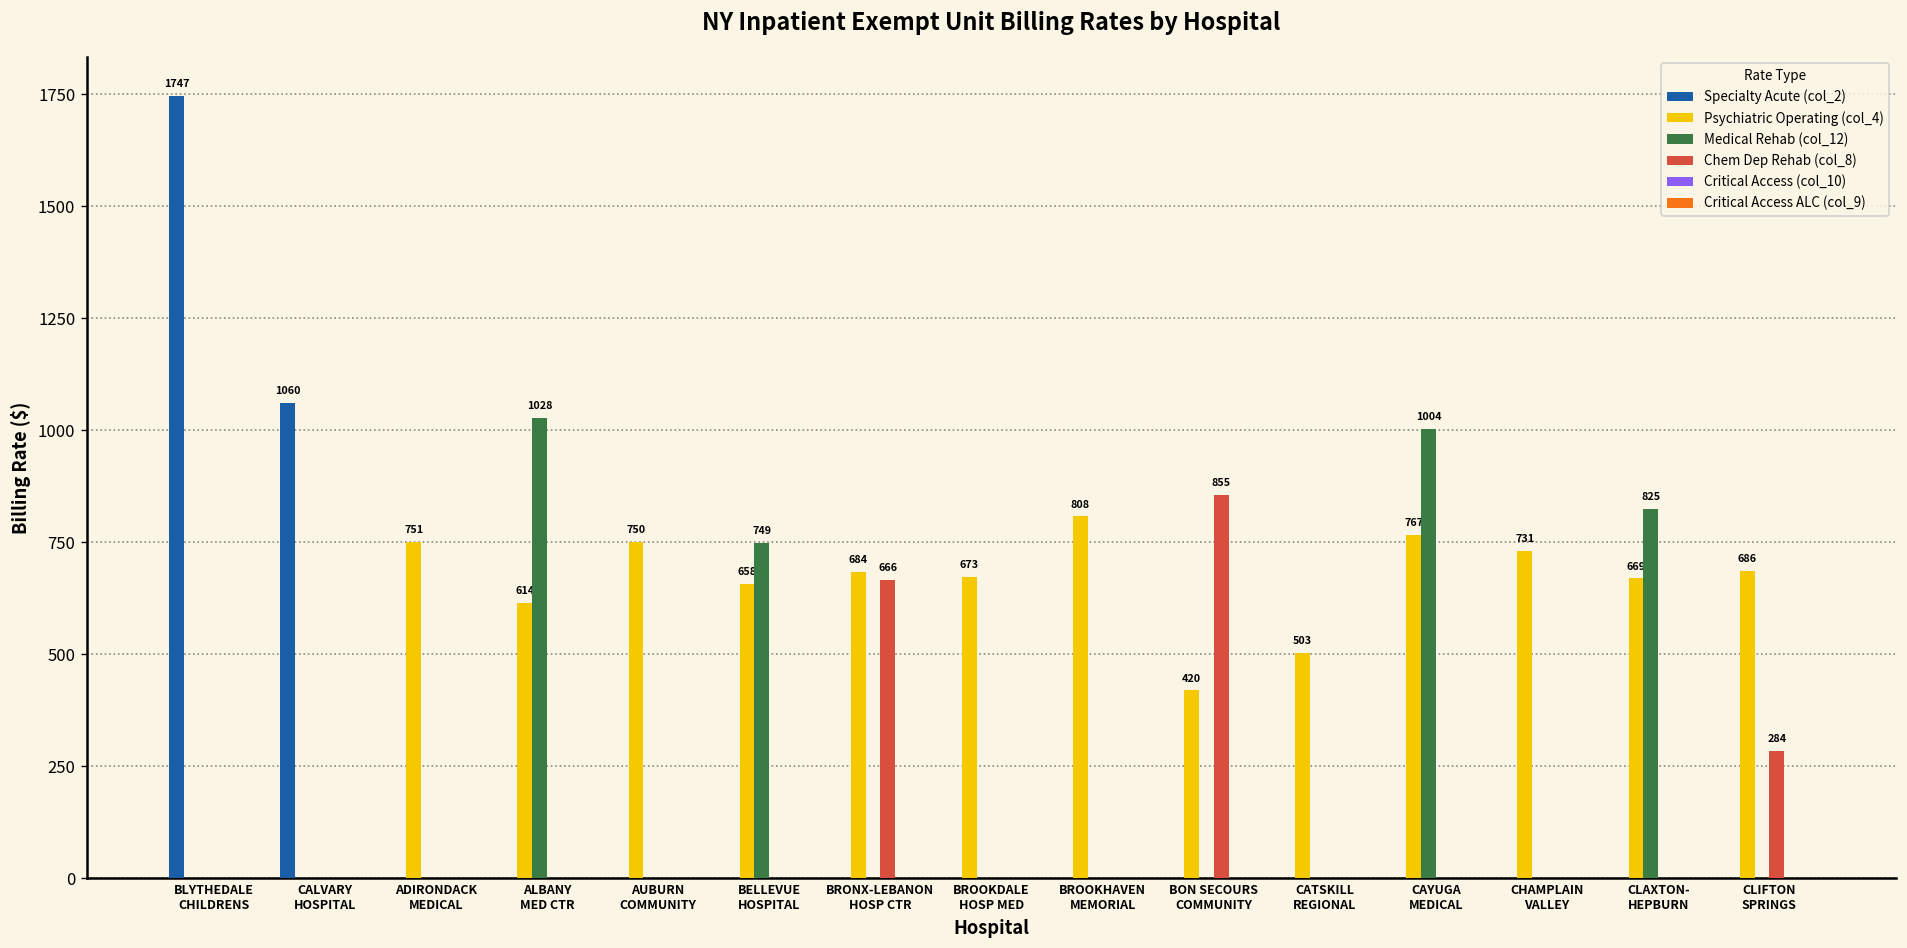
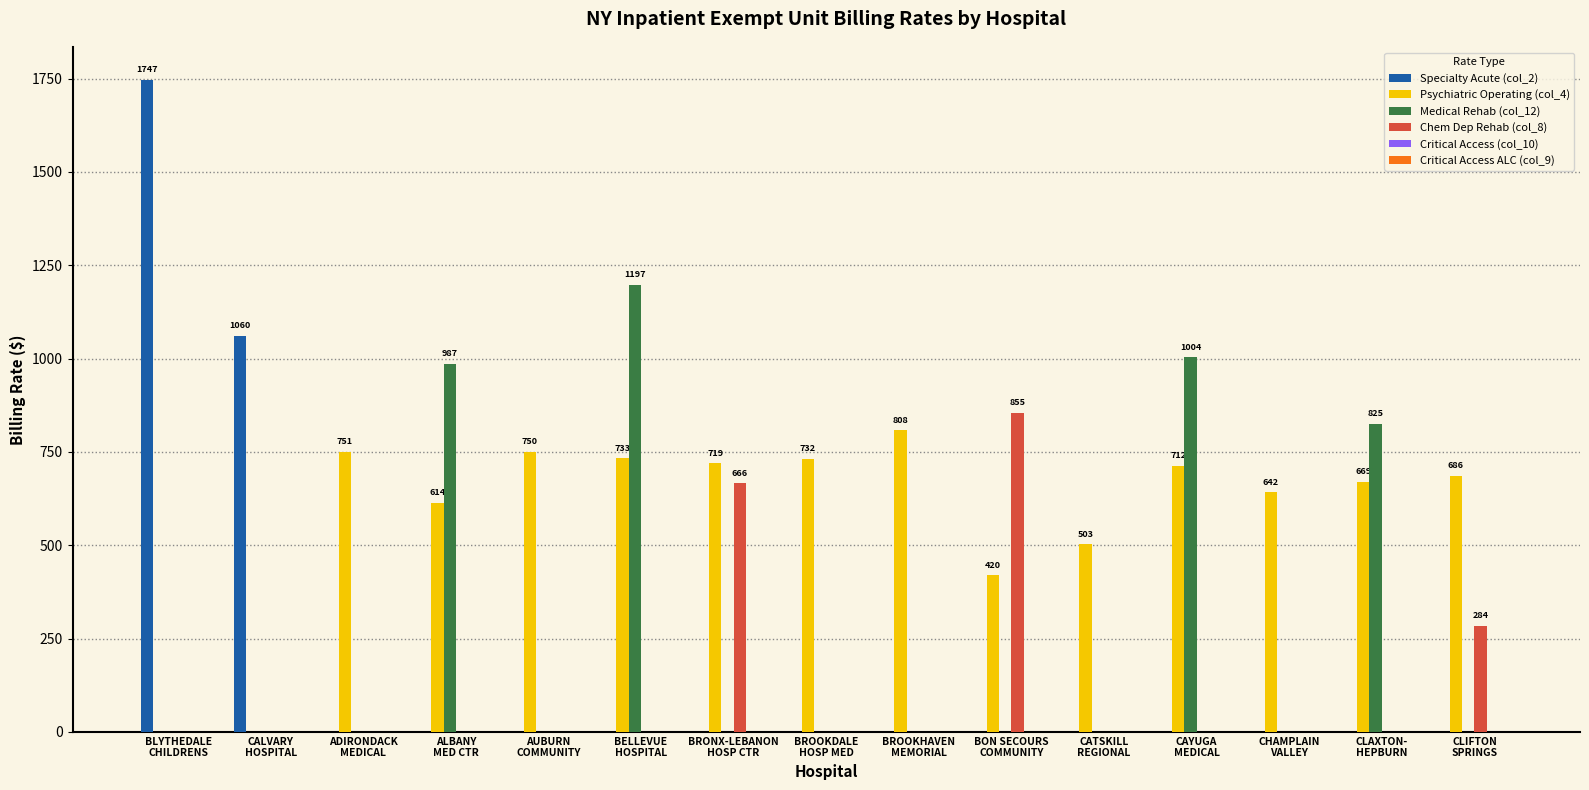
Medical Rehab (col_12), ALBANY MED CTR: 1028 -> 987
Psychiatric Operating (col_4), BELLEVUE HOSPITAL: 658 -> 733
Medical Rehab (col_12), BELLEVUE HOSPITAL: 749 -> 1197
Psychiatric Operating (col_4), BRONX-LEBANON HOSP CTR: 684 -> 719
Psychiatric Operating (col_4), BROOKDALE HOSP MED: 673 -> 732
Psychiatric Operating (col_4), CAYUGA MEDICAL: 767 -> 712
Psychiatric Operating (col_4), CHAMPLAIN VALLEY: 731 -> 642
